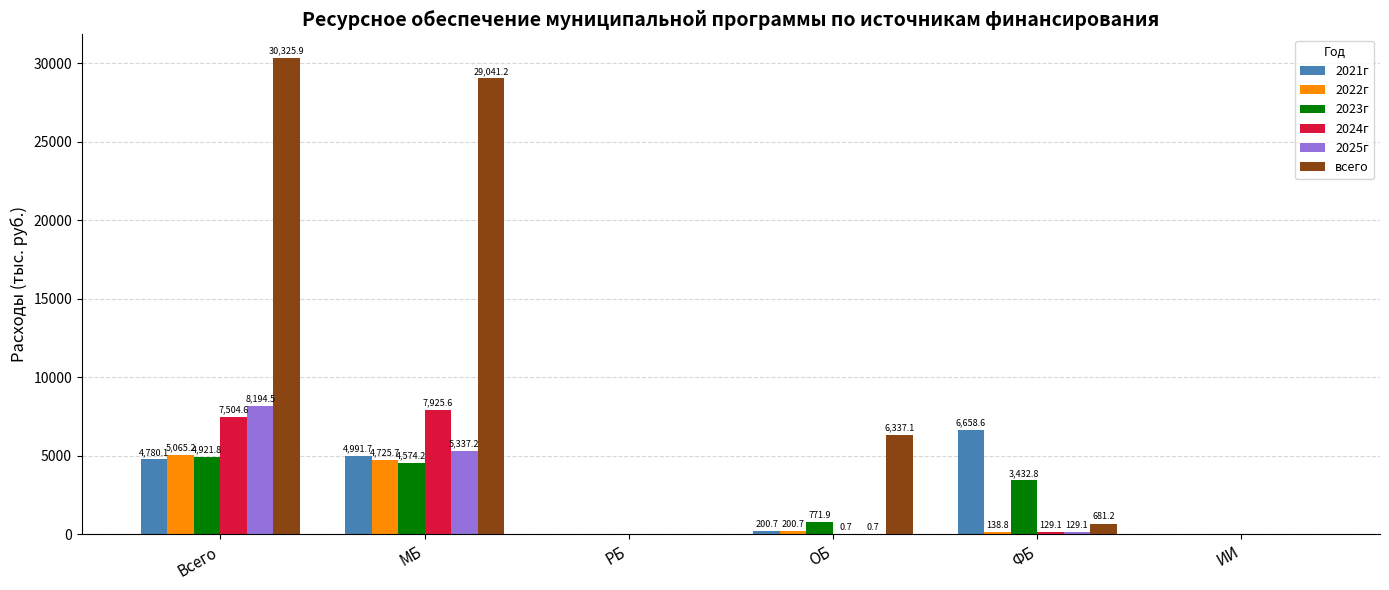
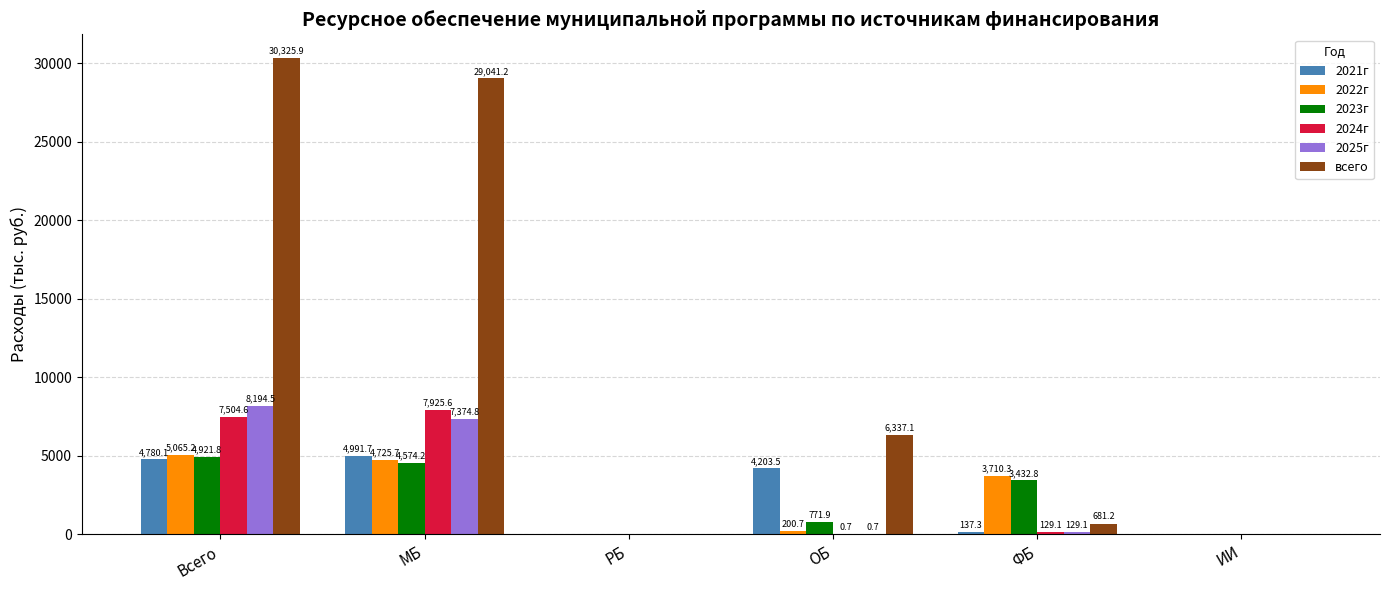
2025г, МБ: 5,337.2 -> 7,374.8
2021г, ОБ: 200.7 -> 4,203.5
2021г, ФБ: 6,658.6 -> 137.3
2022г, ФБ: 138.8 -> 3,710.3
